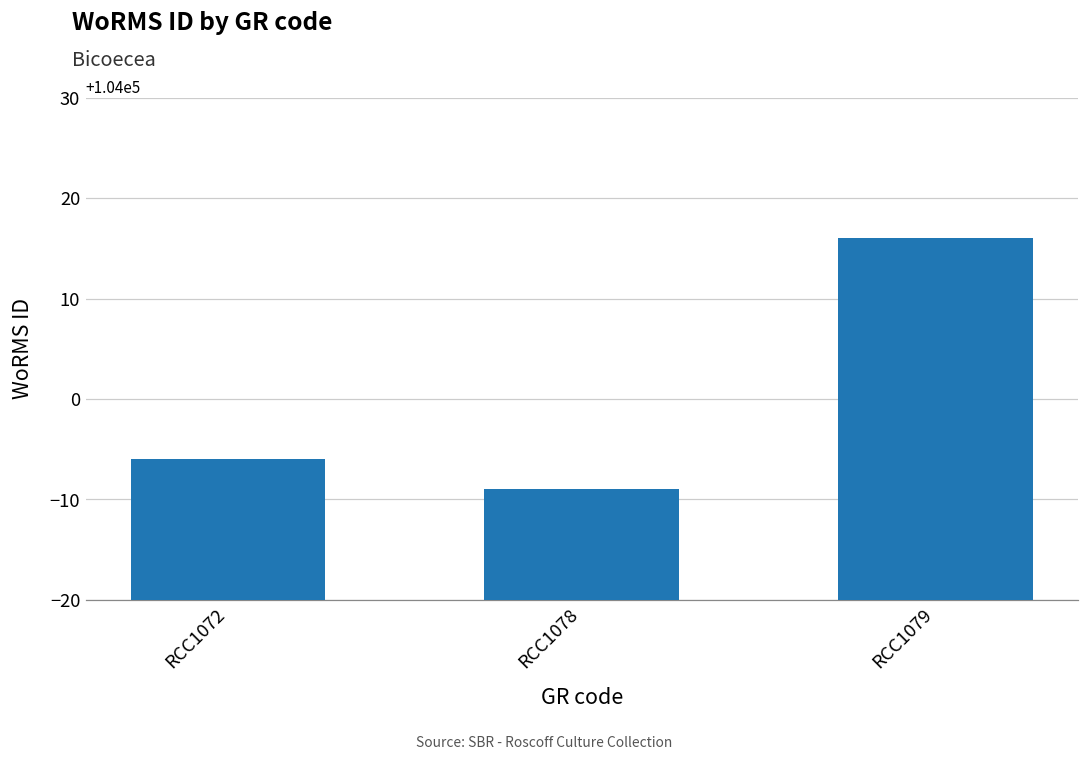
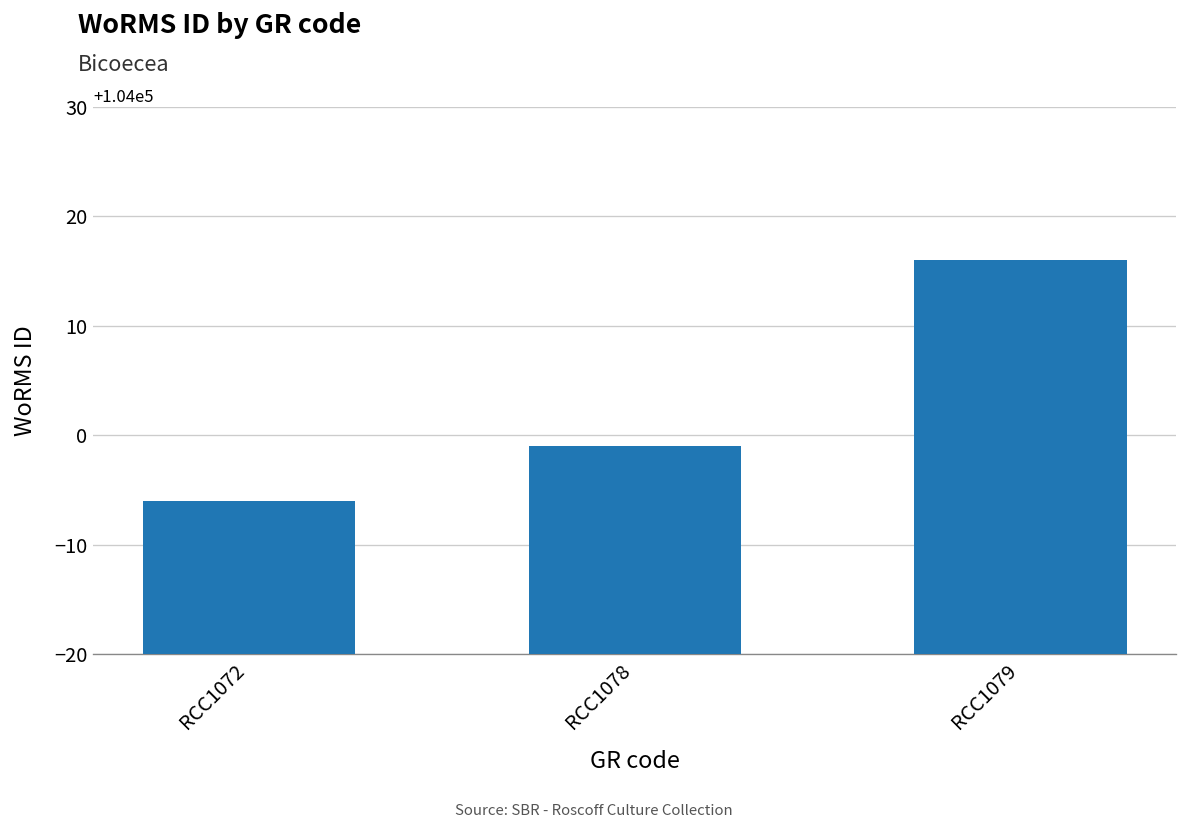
RCC1078: 103991 -> 103999
